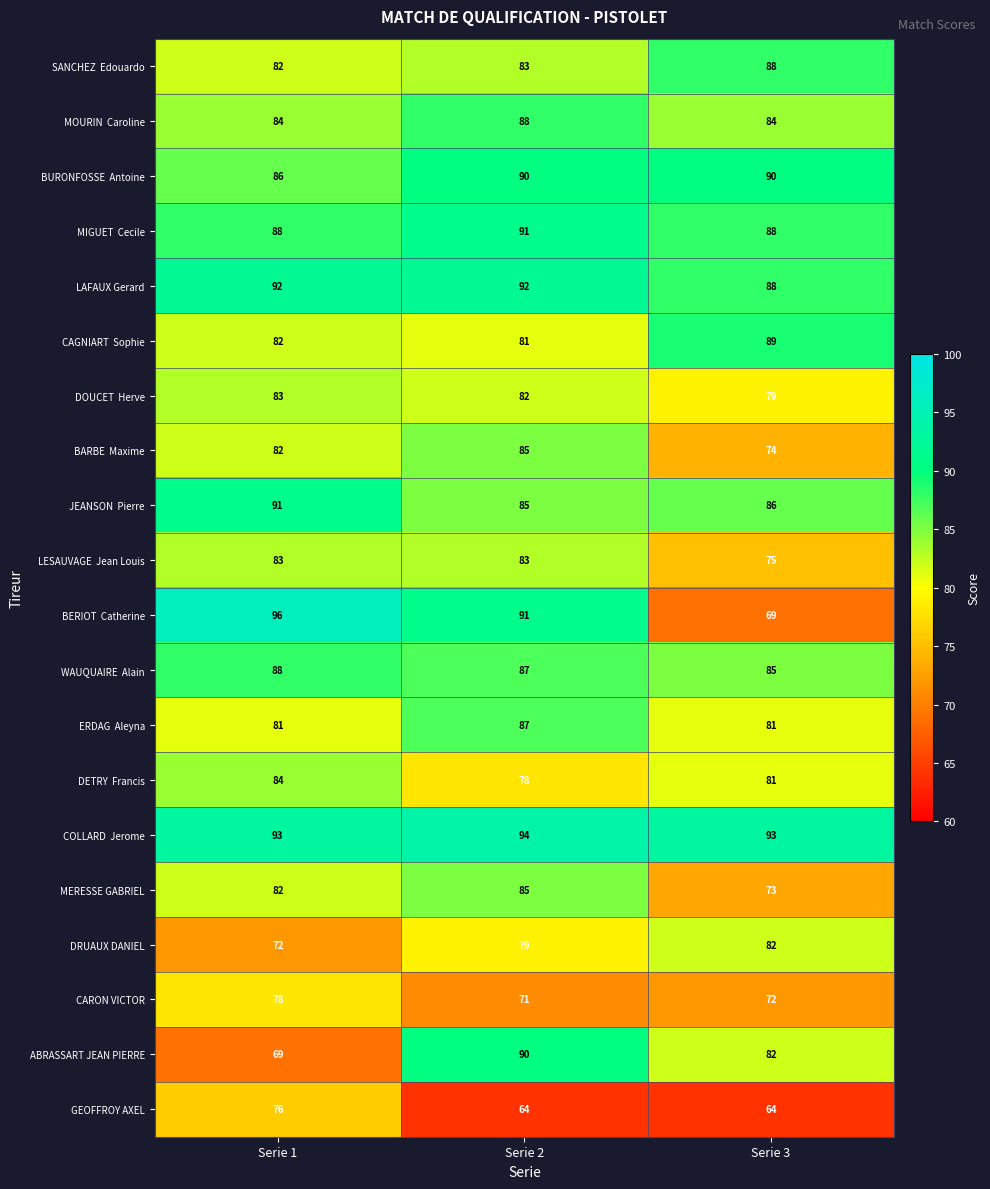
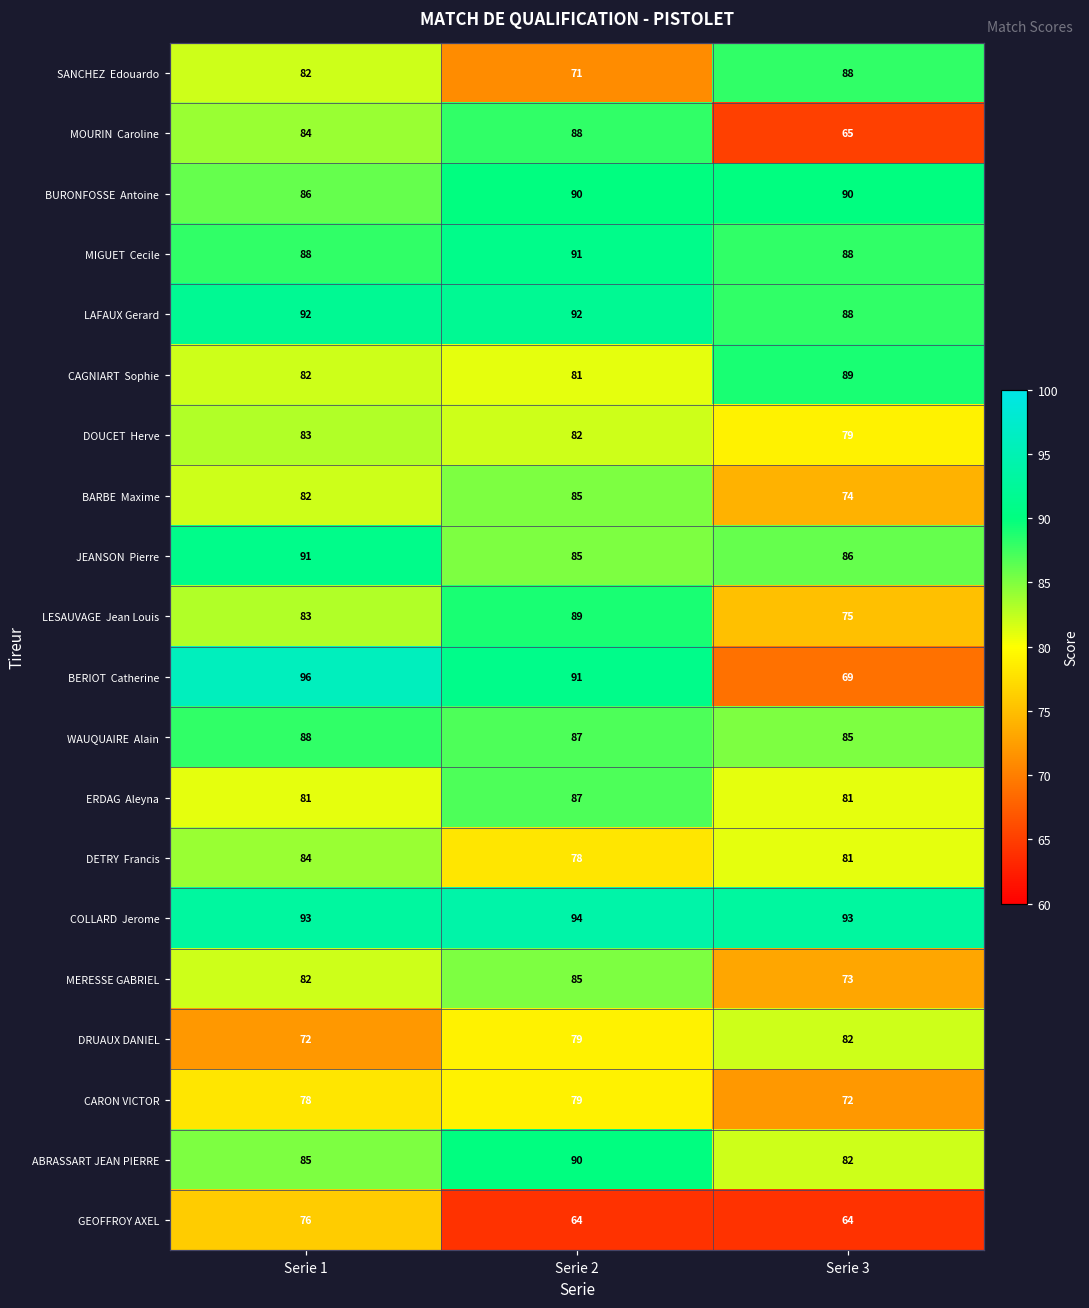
SANCHEZ Edouardo, Serie 2: 83 -> 71
MOURIN Caroline, Serie 3: 84 -> 65
LESAUVAGE Jean Louis, Serie 2: 83 -> 89
CARON VICTOR, Serie 2: 71 -> 79
ABRASSART JEAN PIERRE, Serie 1: 69 -> 85
